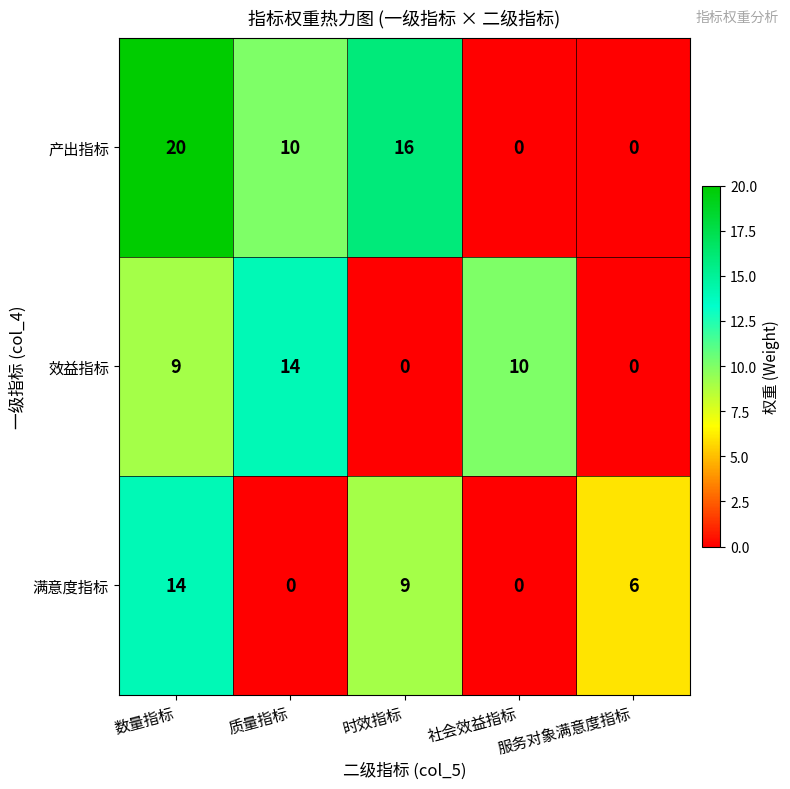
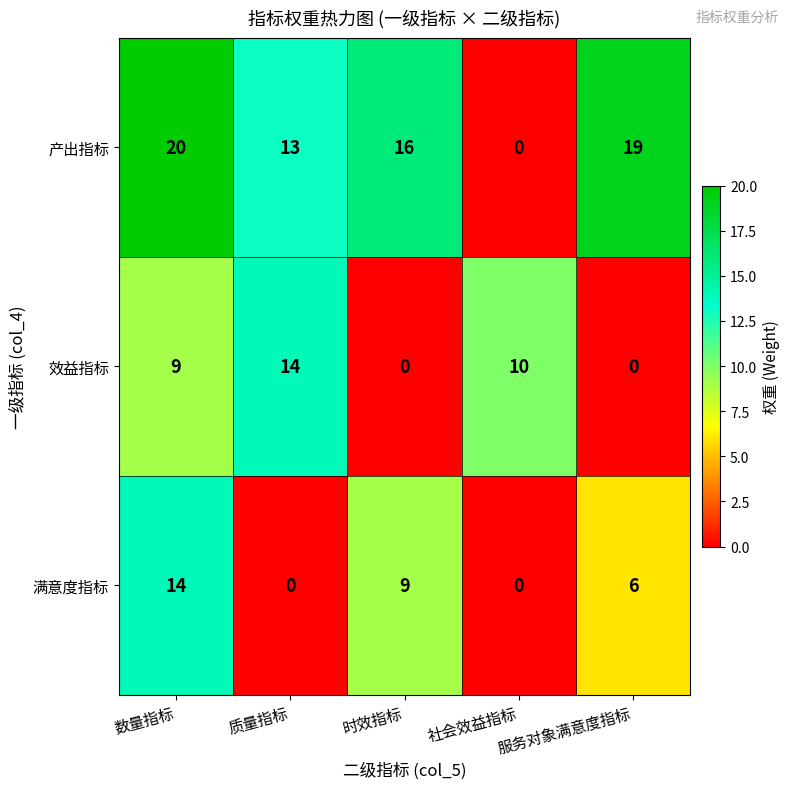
产出指标, 质量指标: 10 -> 13
产出指标, 服务对象满意度指标: 0 -> 19
